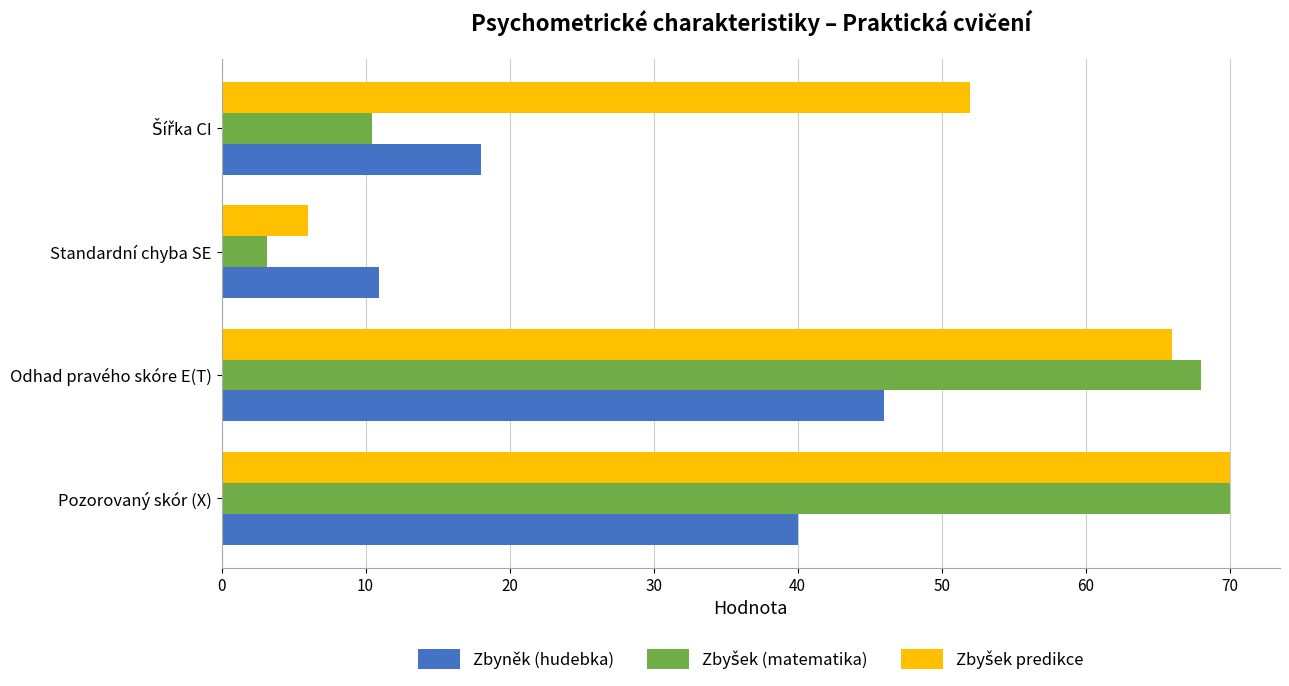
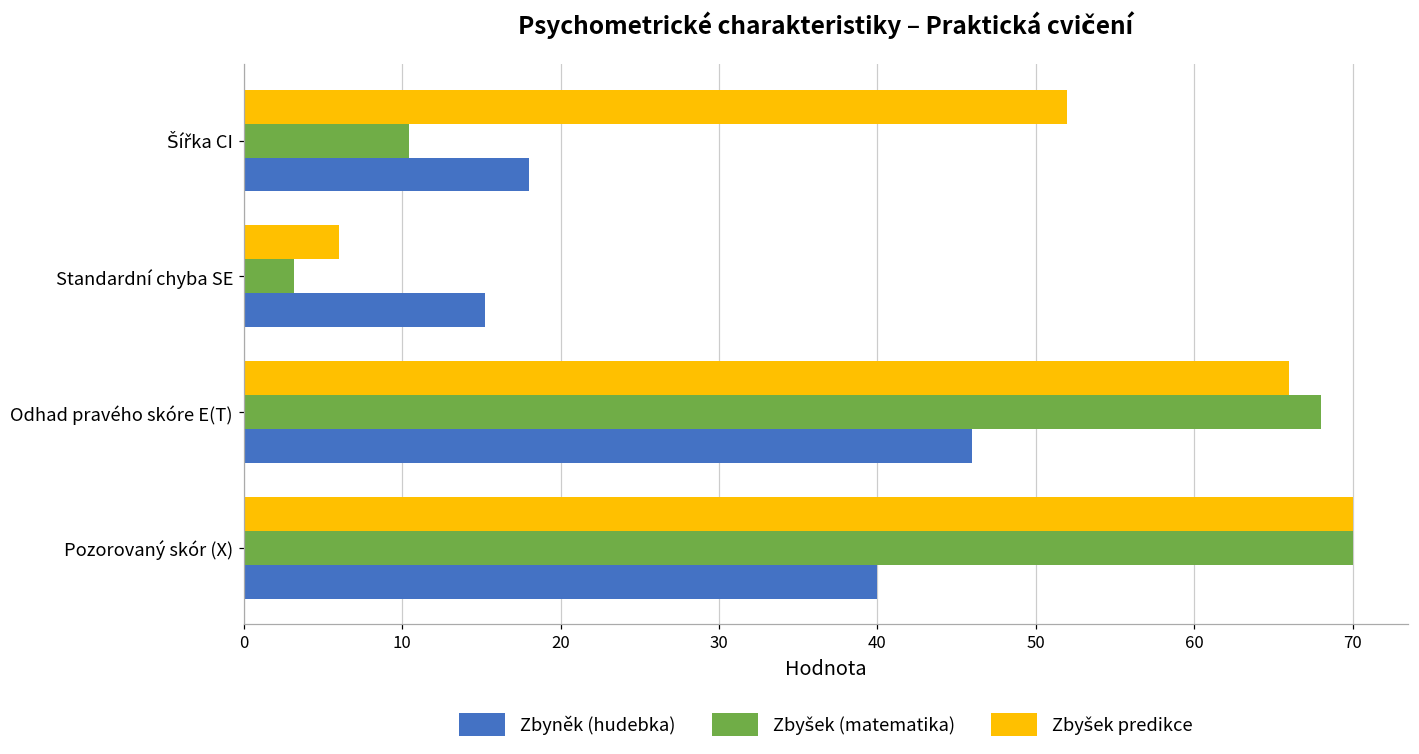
Zbyněk (hudebka), Standardní chyba SE: 11.0 -> 15.2
